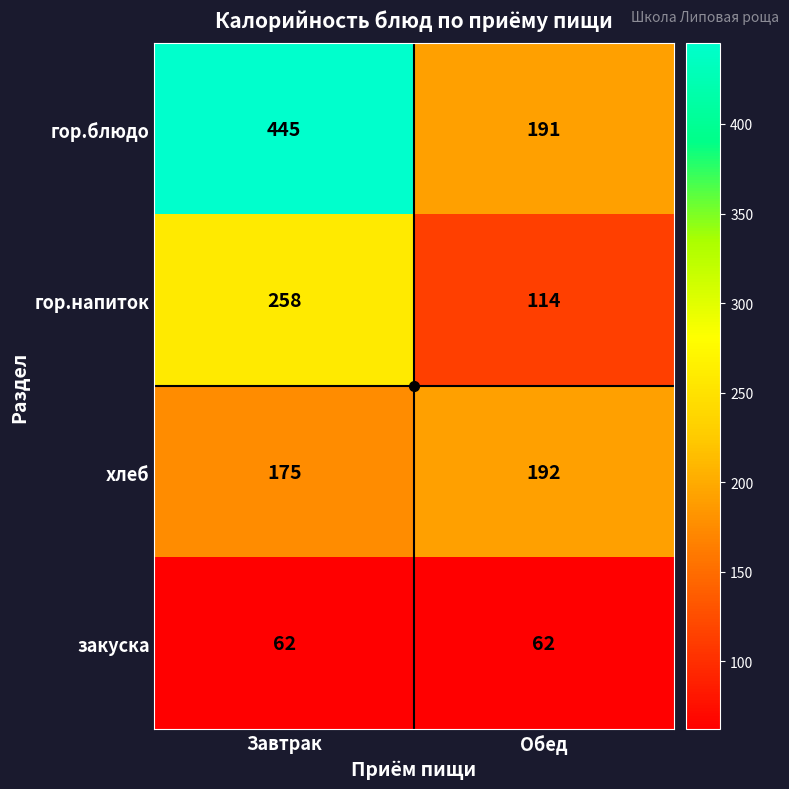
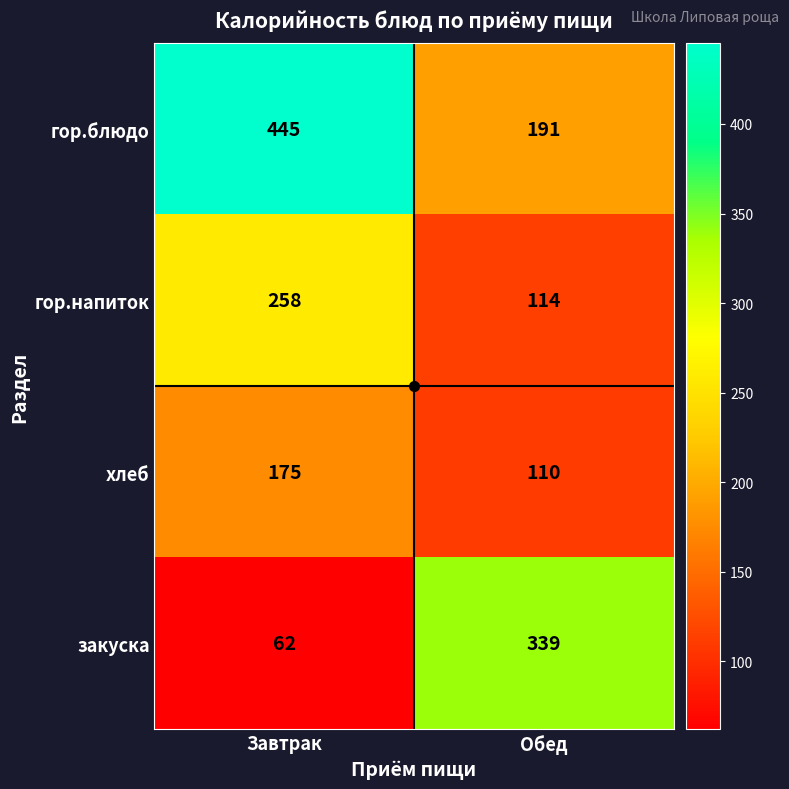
хлеб, Обед: 192 -> 110
закуска, Обед: 62 -> 339
